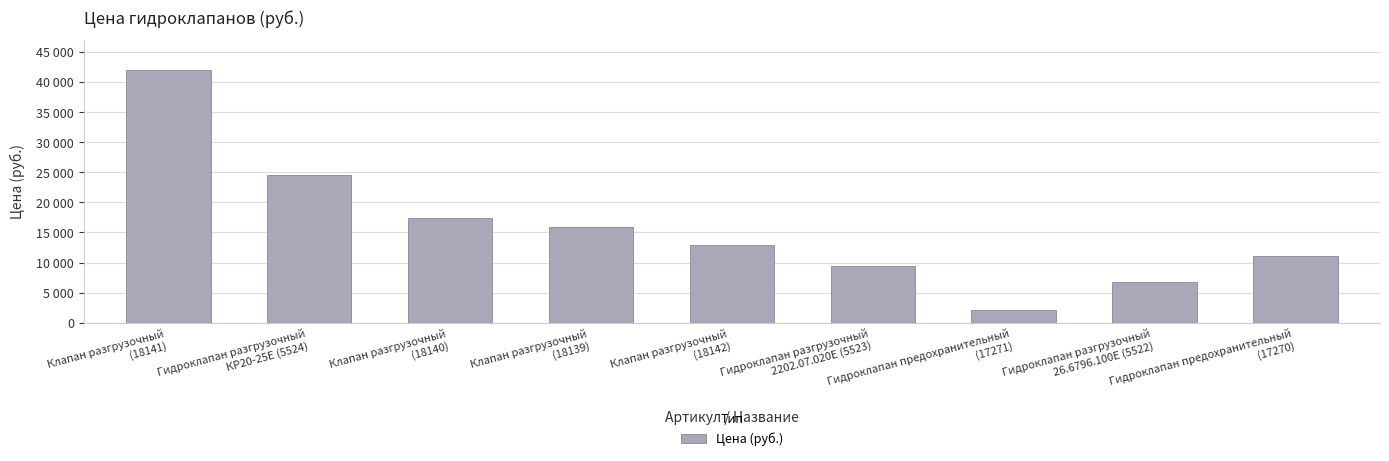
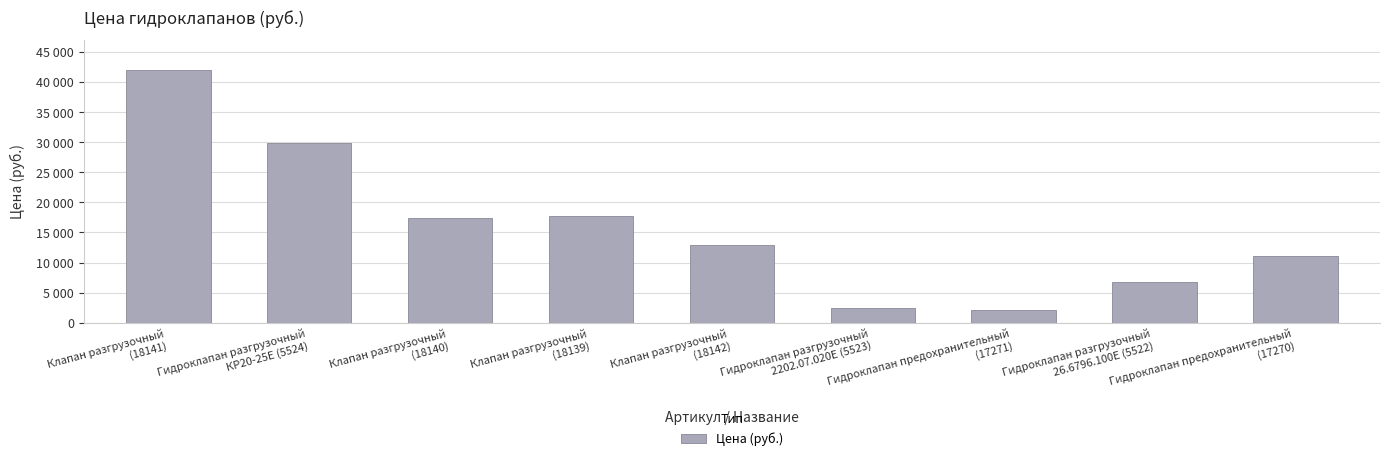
Гидроклапан разгрузочный КР20-25Е (5524): 25000 -> 30000
Клапан разгрузочный (18139): 16000 -> 18000
Гидроклапан разгрузочный 2202.07.020Е (5523): 9000 -> 2000
